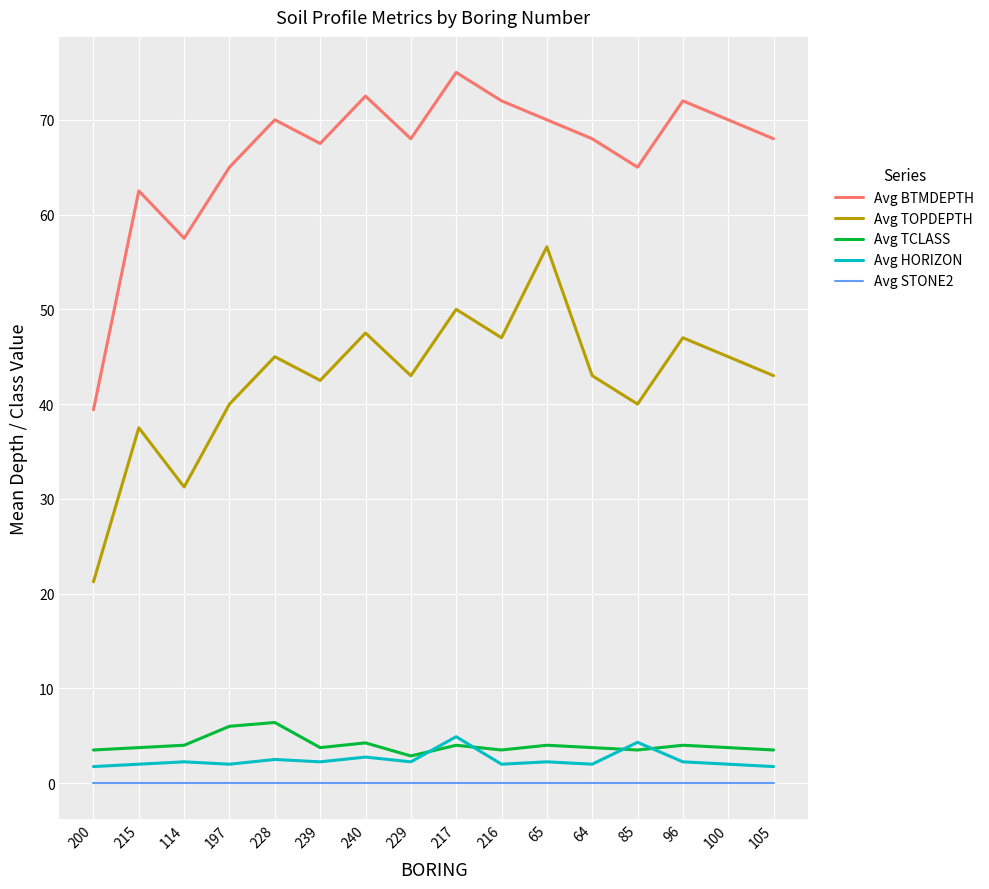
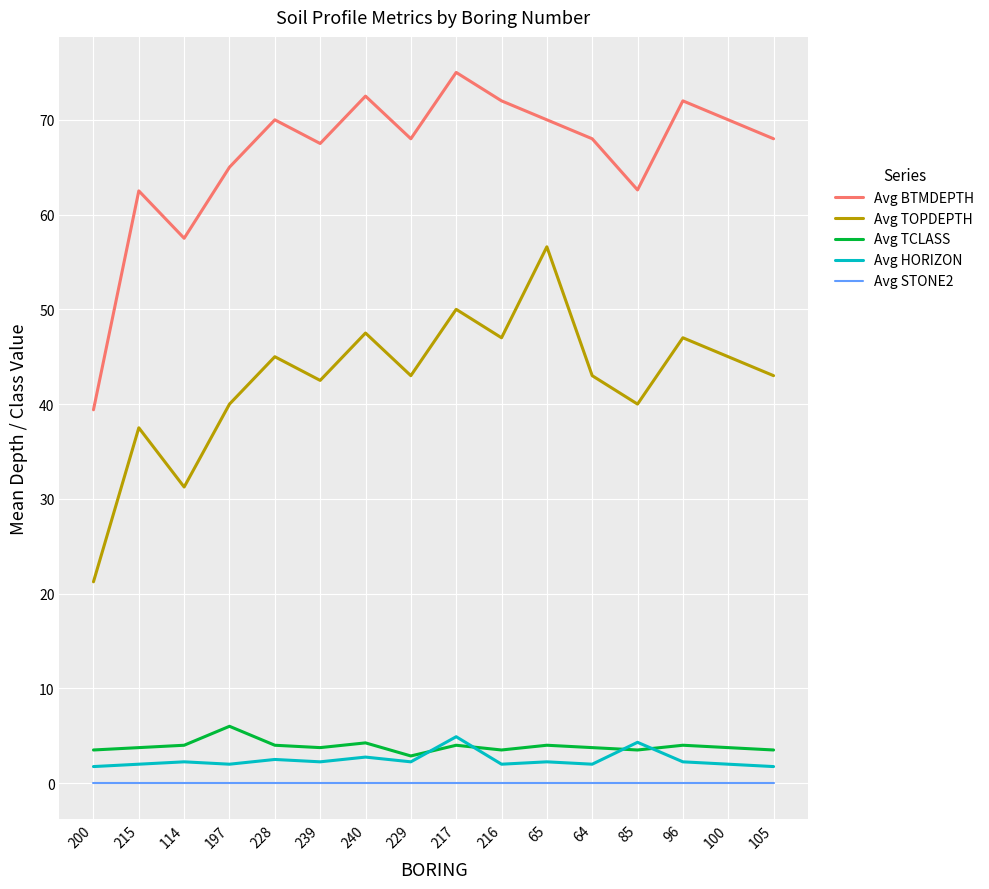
Avg TCLASS, 228: 6 -> 4
Avg BTMDEPTH, 85: 65 -> 63
